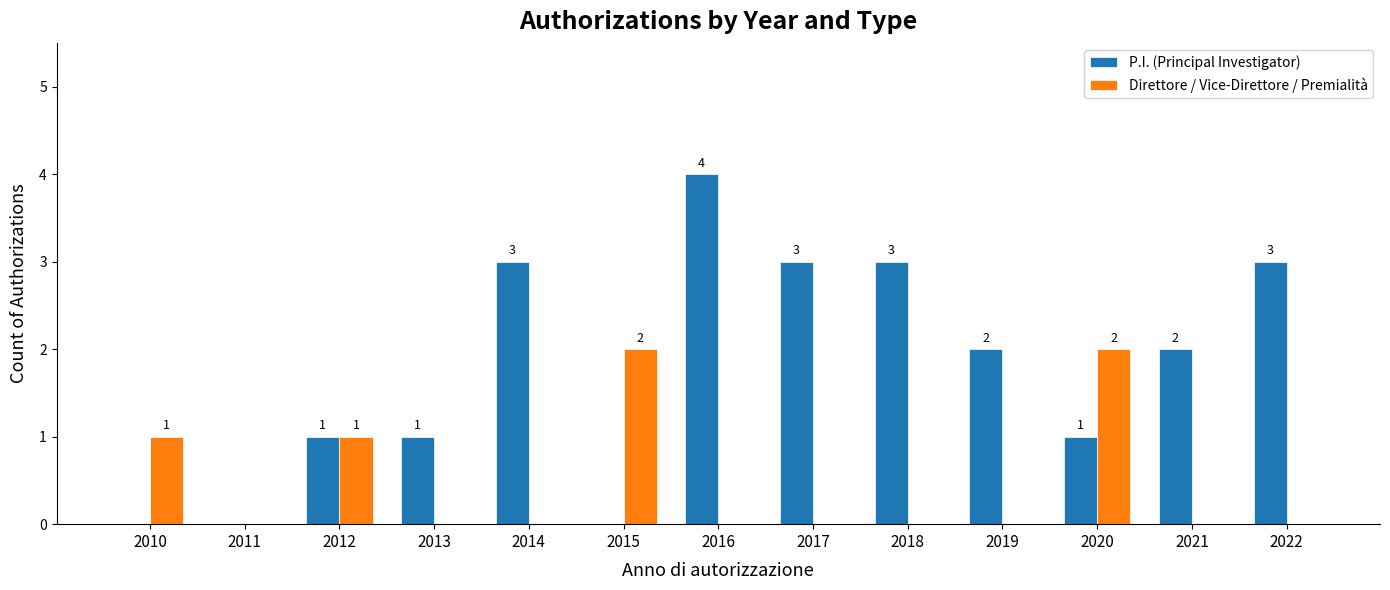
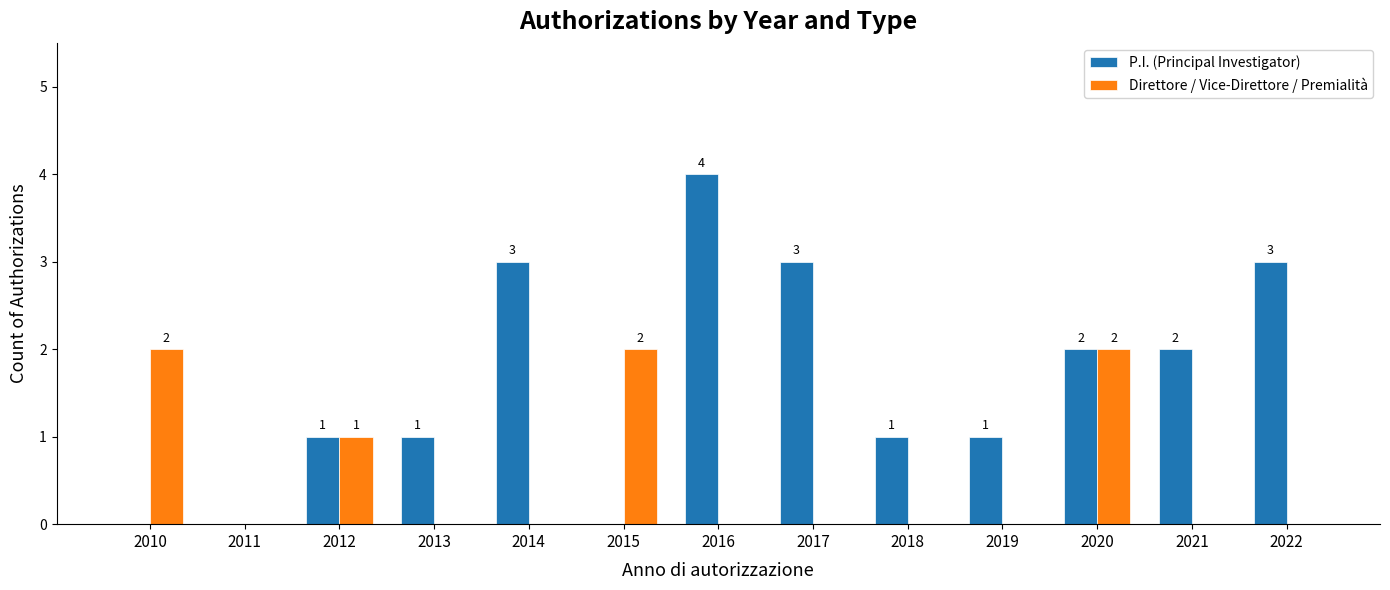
Direttore / Vice-Direttore / Premialità, 2010: 1 -> 2
P.I. (Principal Investigator), 2018: 3 -> 1
P.I. (Principal Investigator), 2019: 2 -> 1
P.I. (Principal Investigator), 2020: 1 -> 2
